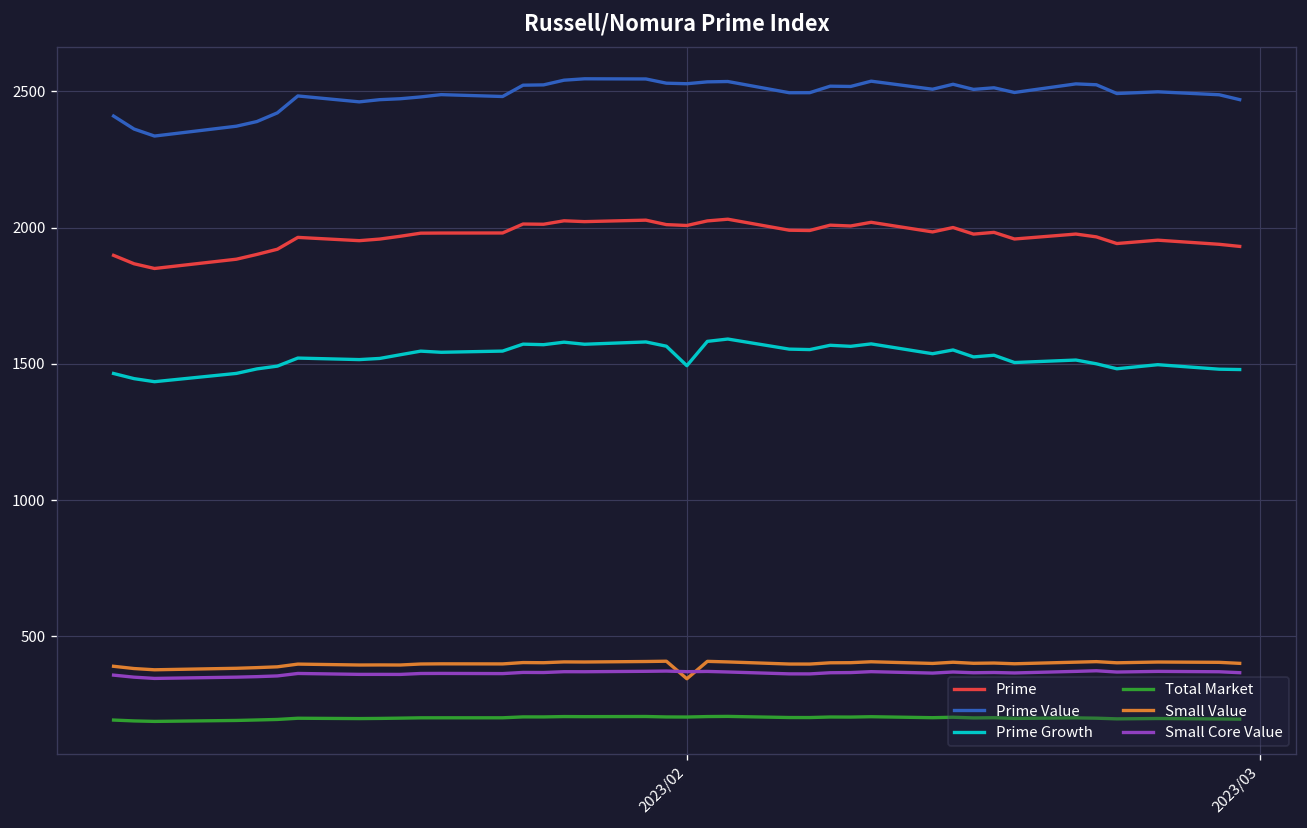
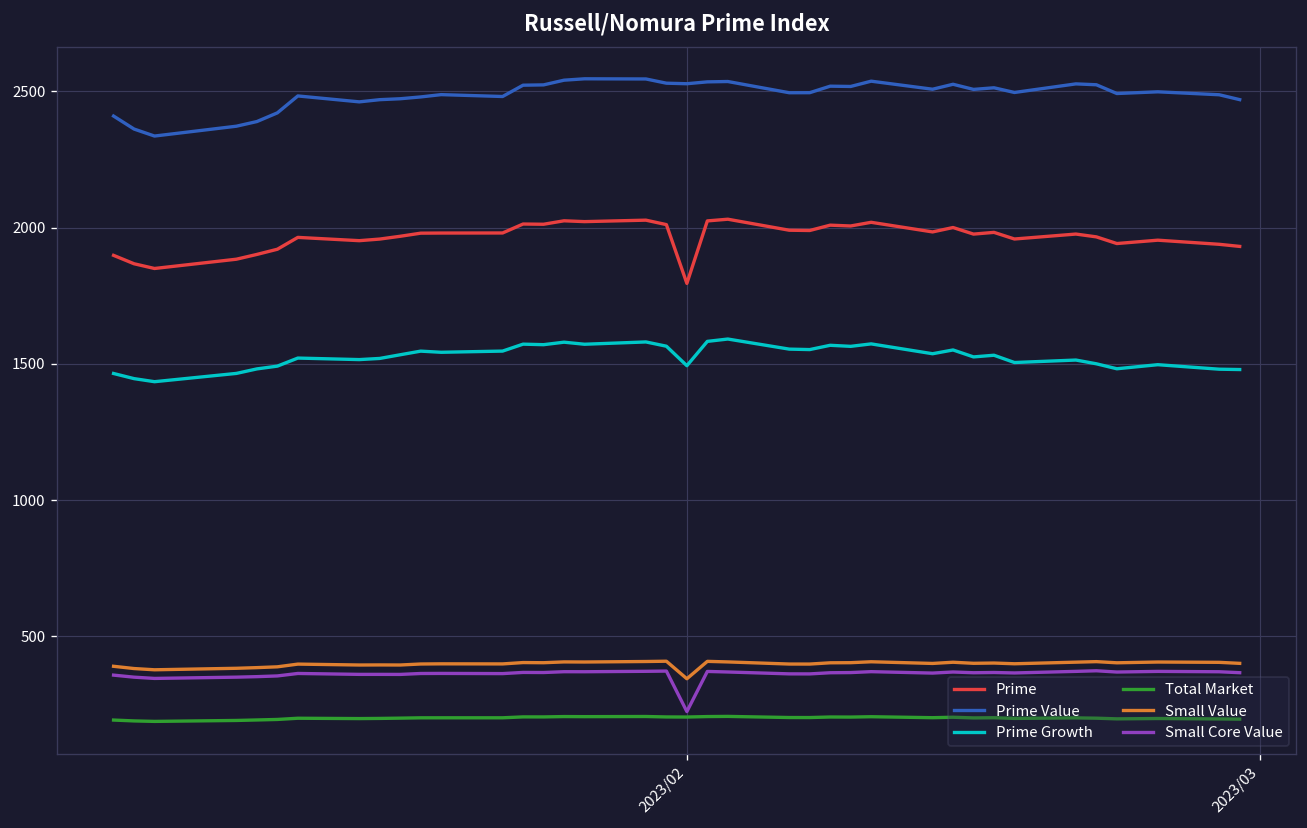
Prime, 2023/02: 2010 -> 1800
Small Core Value, 2023/02: 370 -> 220
